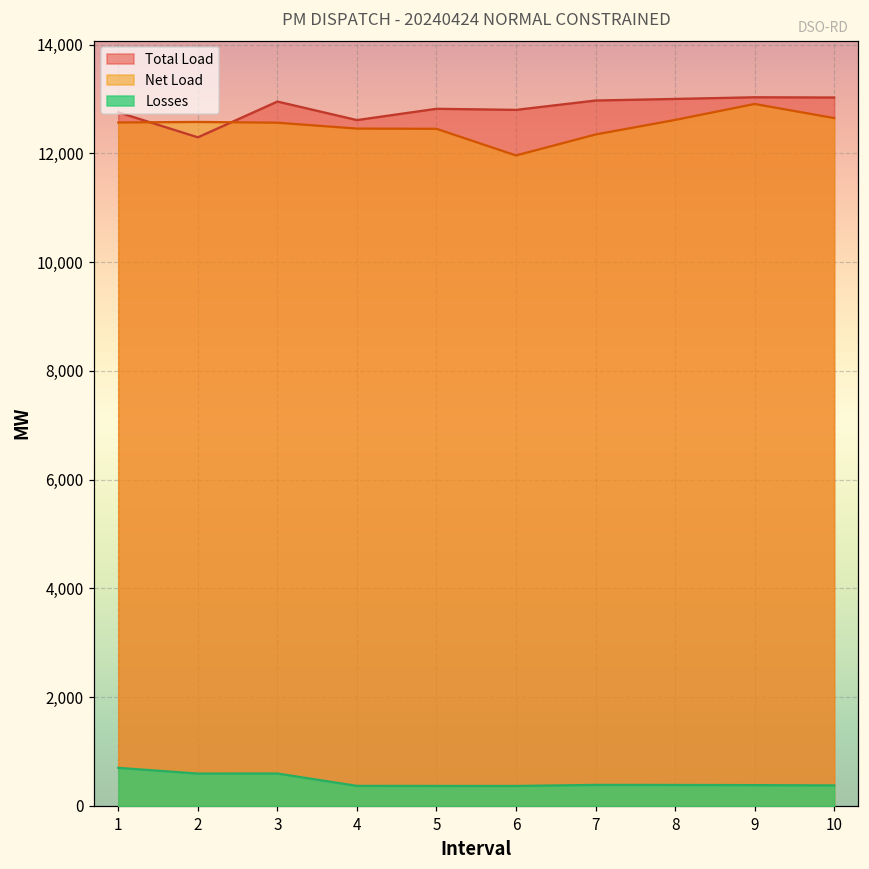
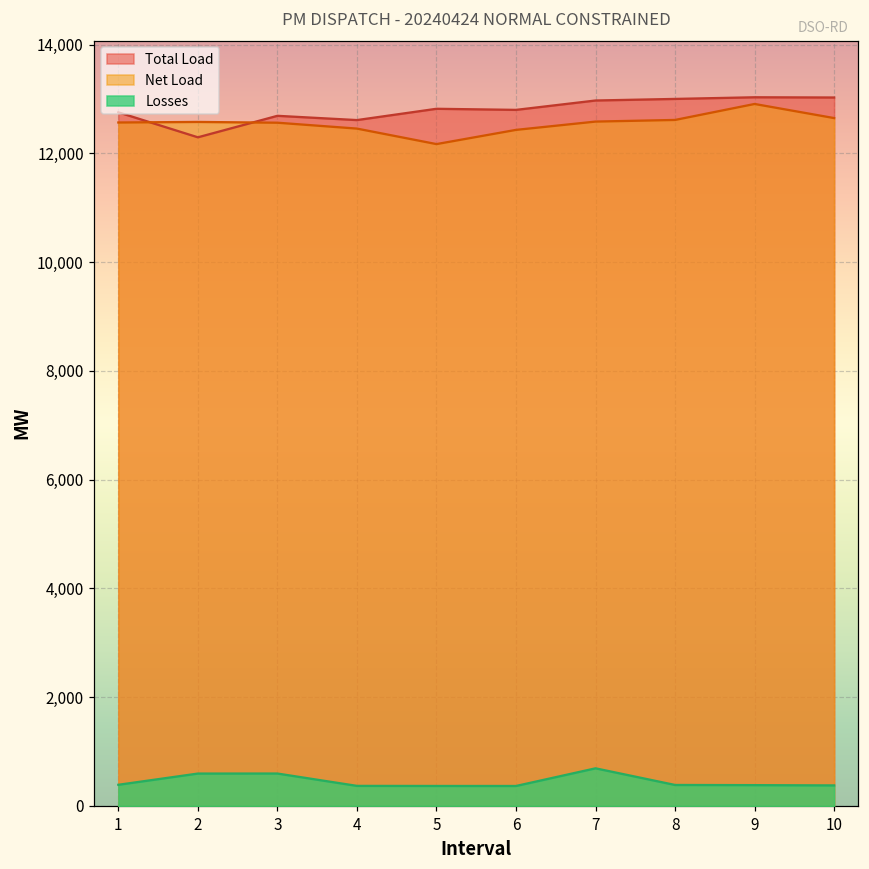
Losses, 1: 700 -> 400
Total Load, 3: 13,000 -> 12,700
Net Load, 5: 12,500 -> 12,200
Net Load, 6: 12,000 -> 12,400
Net Load, 7: 12,300 -> 12,600
Losses, 7: 400 -> 700
